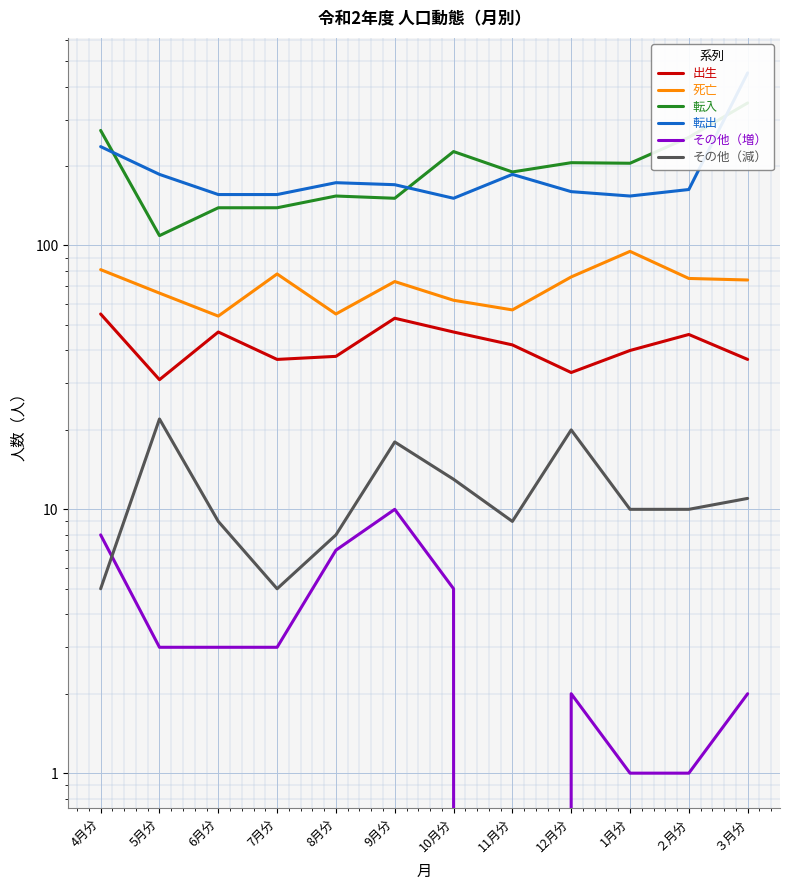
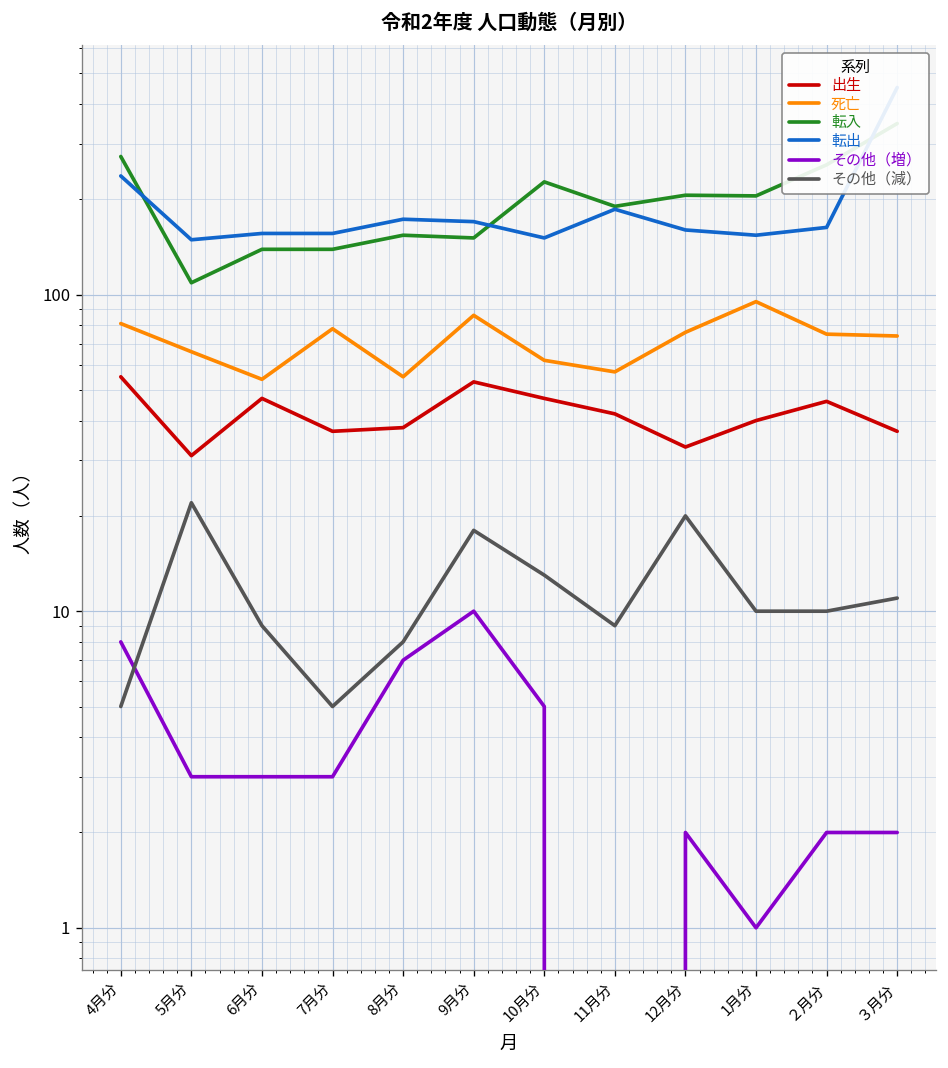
転出, 5月分: 190 -> 150
死亡, 9月分: 73 -> 86
その他（増）, ２月分: 1 -> 2
